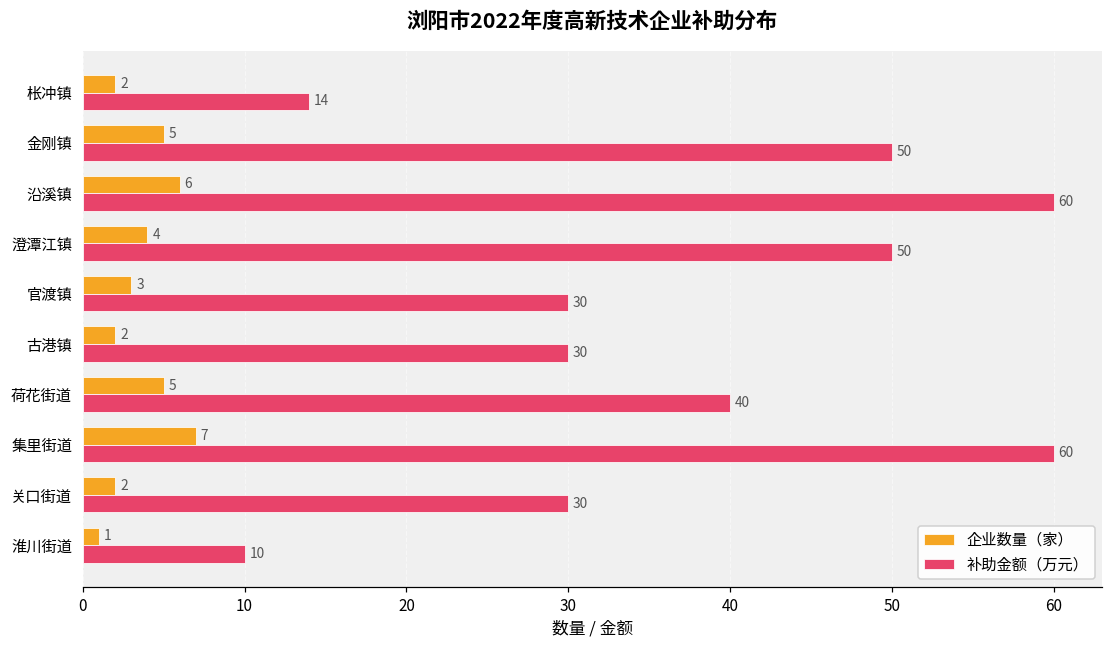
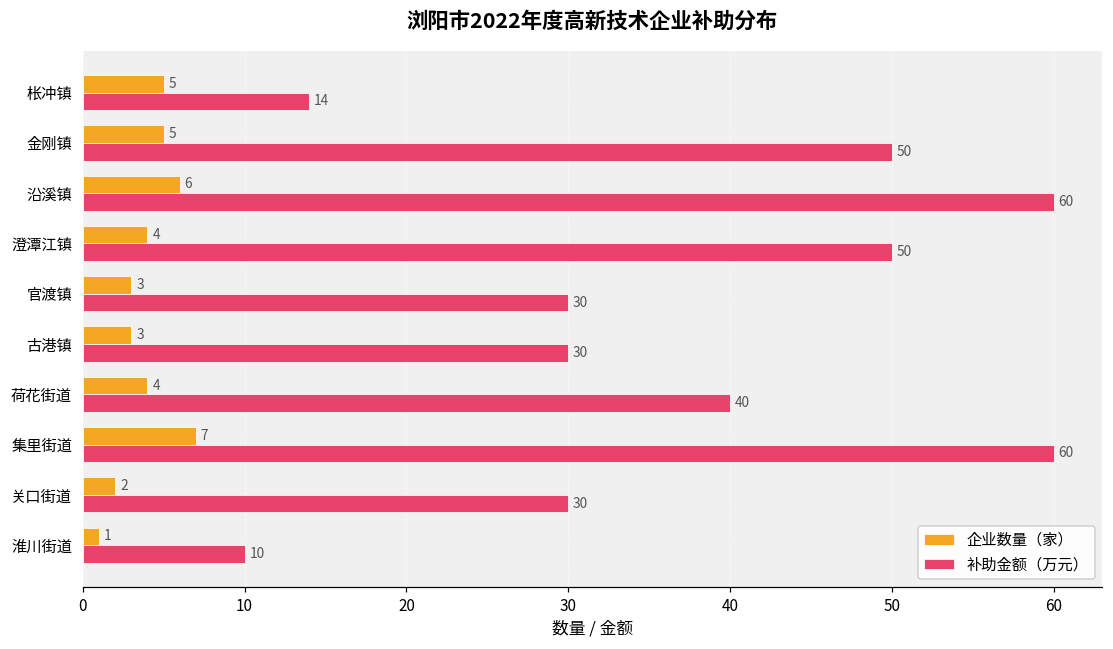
企业数量（家）, 枨冲镇: 2 -> 5
企业数量（家）, 古港镇: 2 -> 3
企业数量（家）, 荷花街道: 5 -> 4
